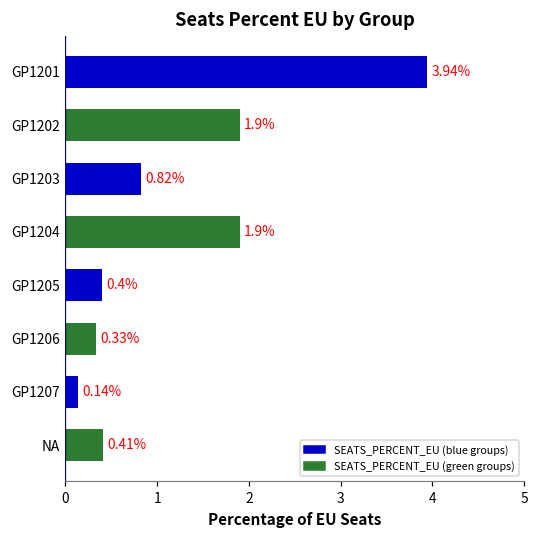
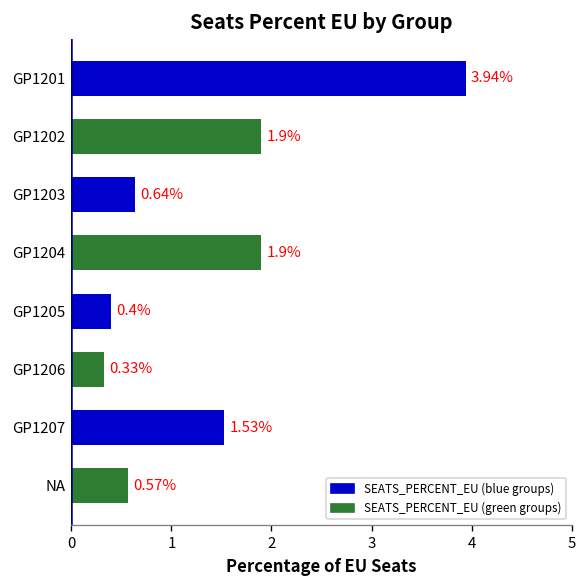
GP1203: 0.82% -> 0.64%
GP1207: 0.14% -> 1.53%
NA: 0.41% -> 0.57%
